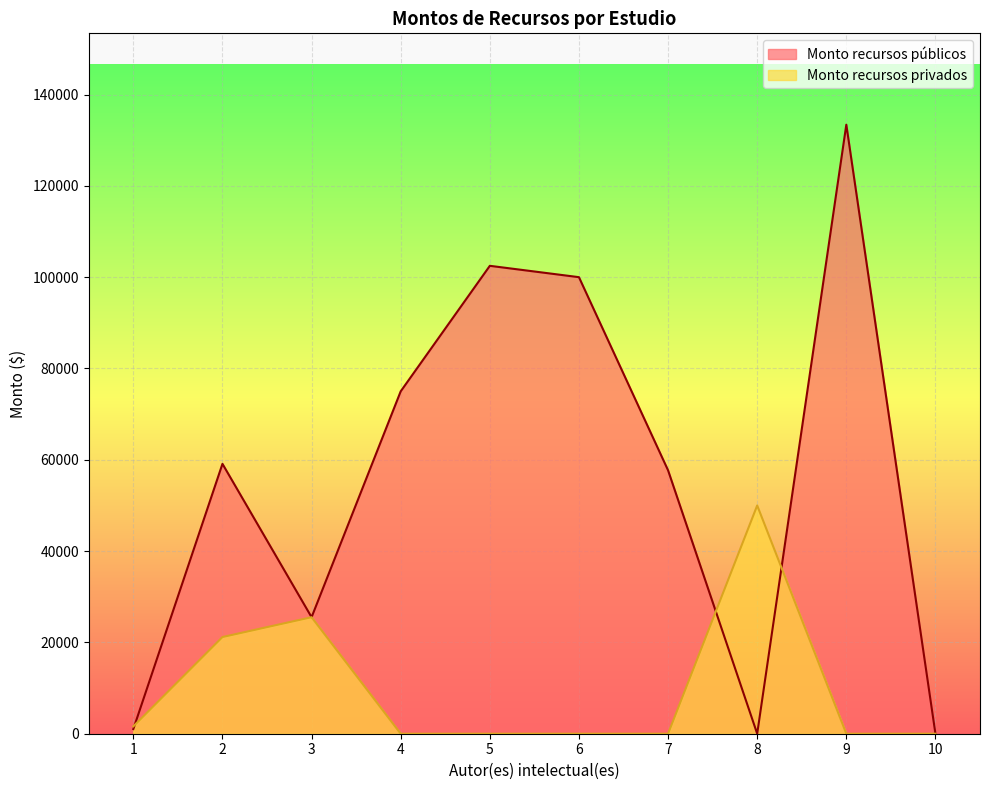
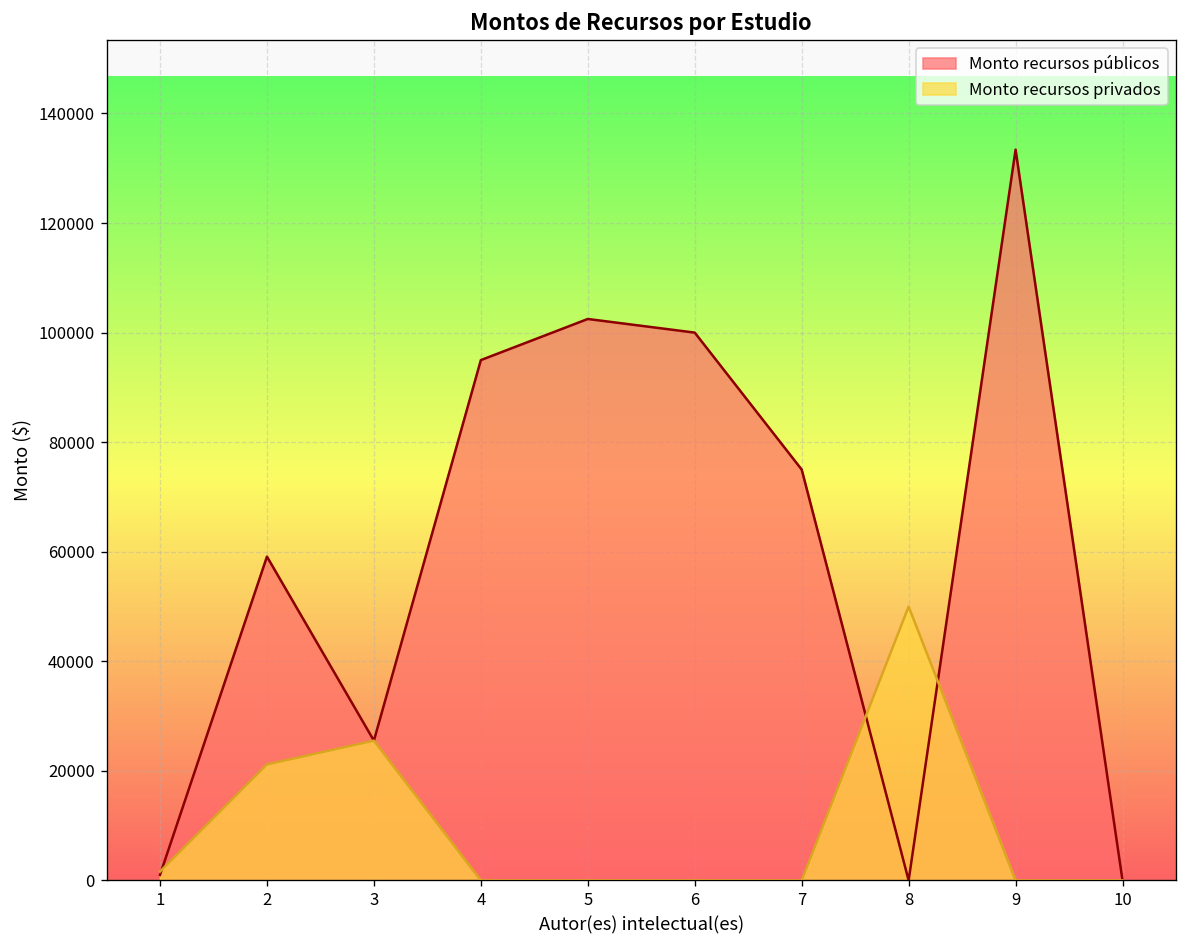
Monto recursos públicos, 4: 75000 -> 95000
Monto recursos públicos, 7: 58000 -> 75000
